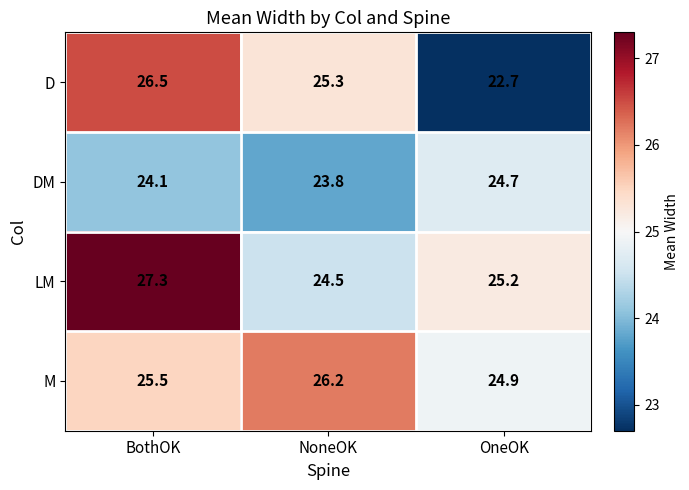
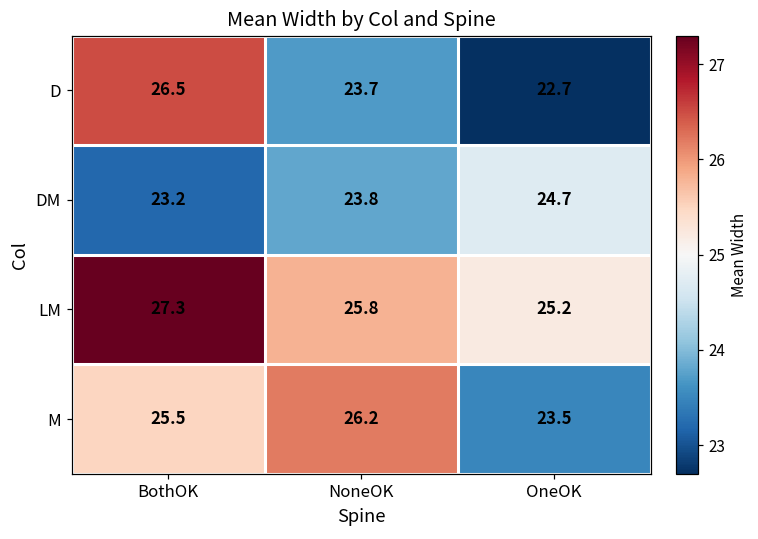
D, NoneOK: 25.3 -> 23.7
DM, BothOK: 24.1 -> 23.2
LM, NoneOK: 24.5 -> 25.8
M, OneOK: 24.9 -> 23.5
